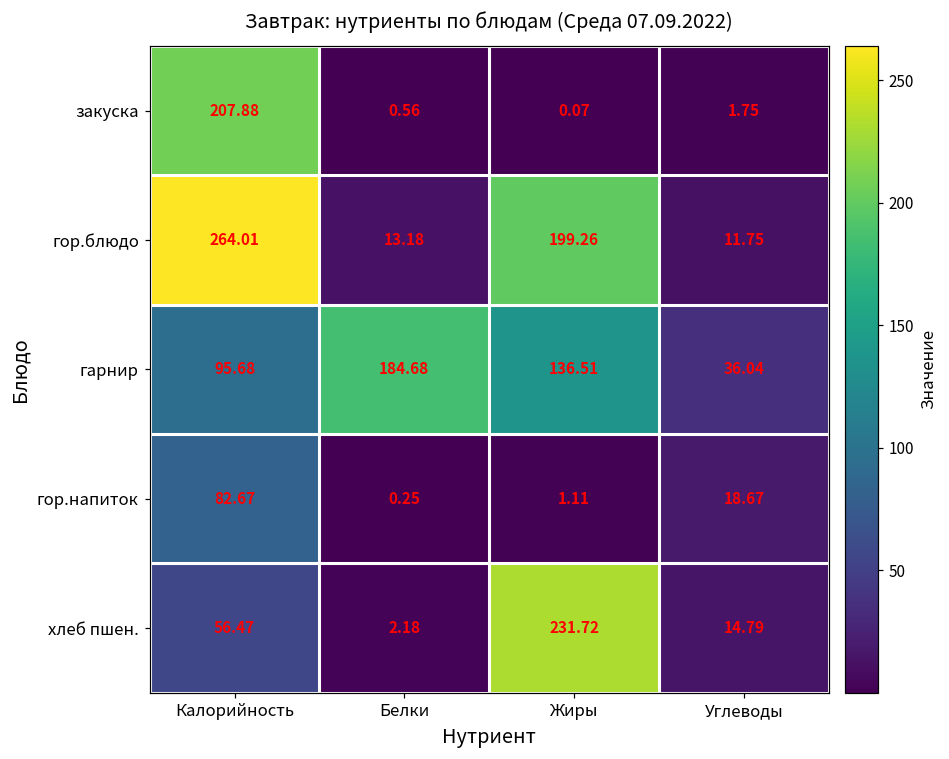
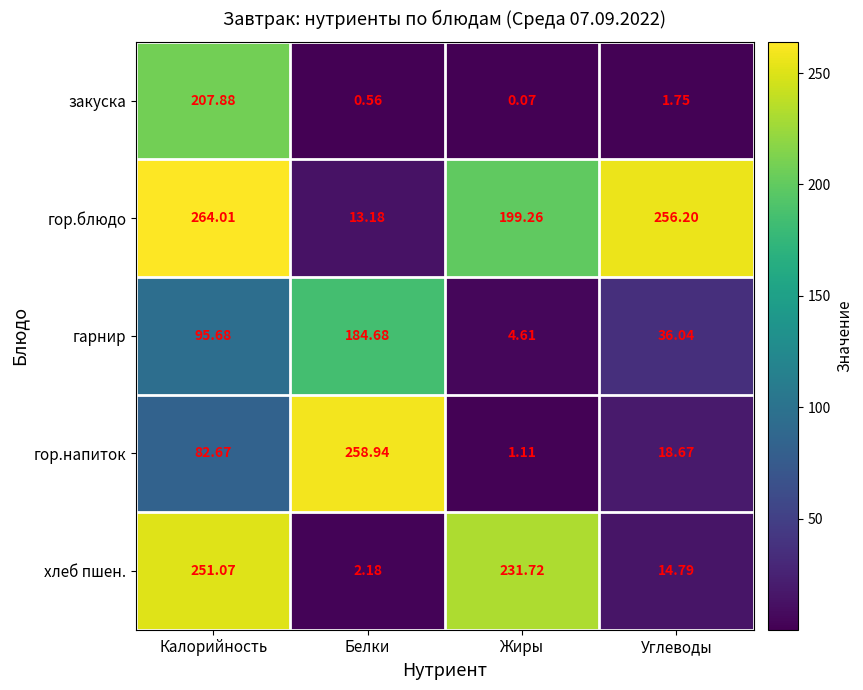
гор.блюдо, Углеводы: 11.75 -> 256.20
гарнир, Жиры: 136.51 -> 4.61
гор.напиток, Белки: 0.25 -> 258.94
хлеб пшен., Калорийность: 56.47 -> 251.07
